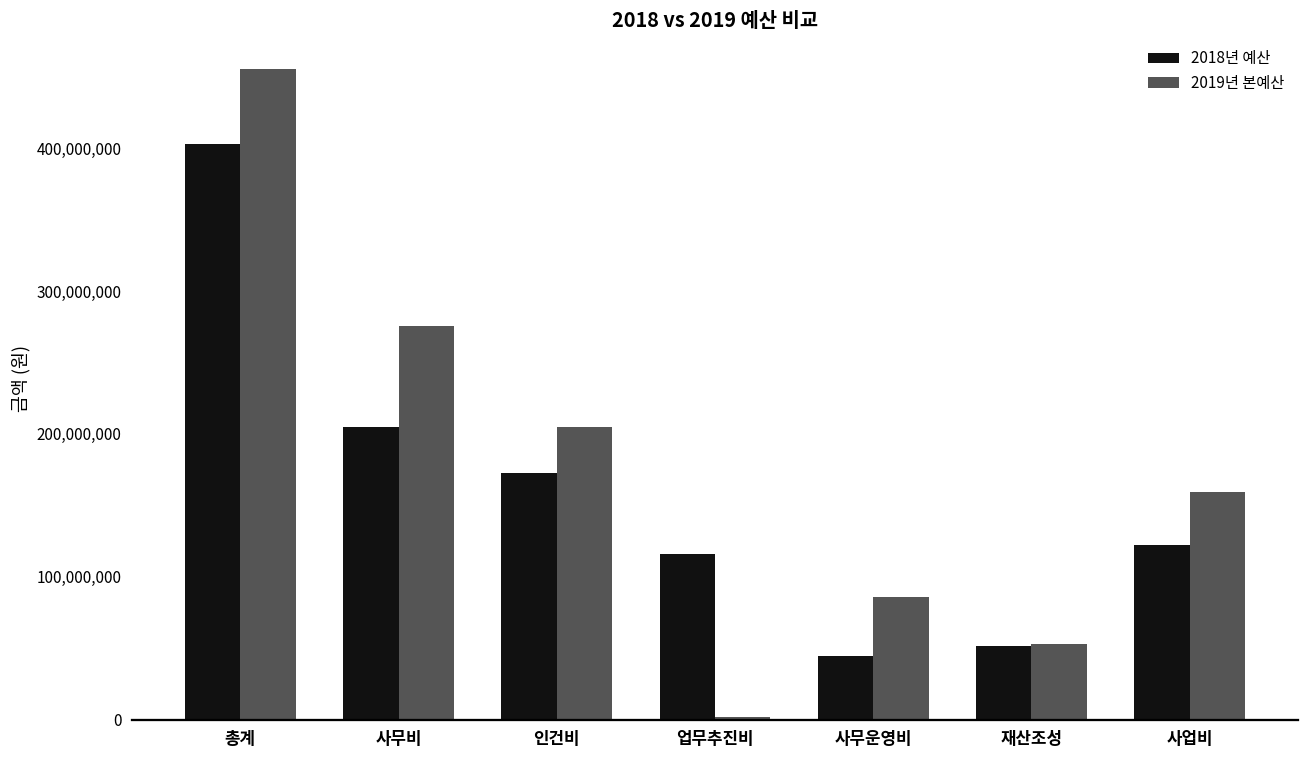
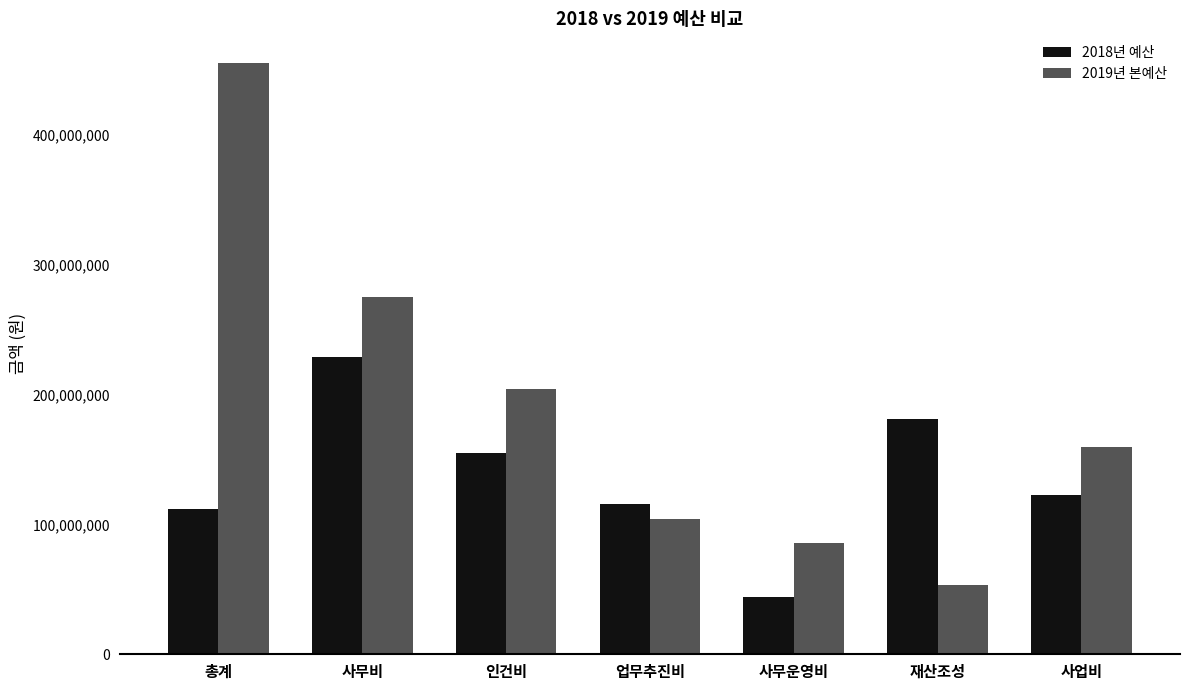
2018년 예산, 총계: 403,000,000 -> 112,000,000
2018년 예산, 사무비: 205,000,000 -> 229,000,000
2018년 예산, 인건비: 173,000,000 -> 155,000,000
2019년 본예산, 업무추진비: 2,000,000 -> 104,000,000
2018년 예산, 재산조성: 52,000,000 -> 181,000,000
